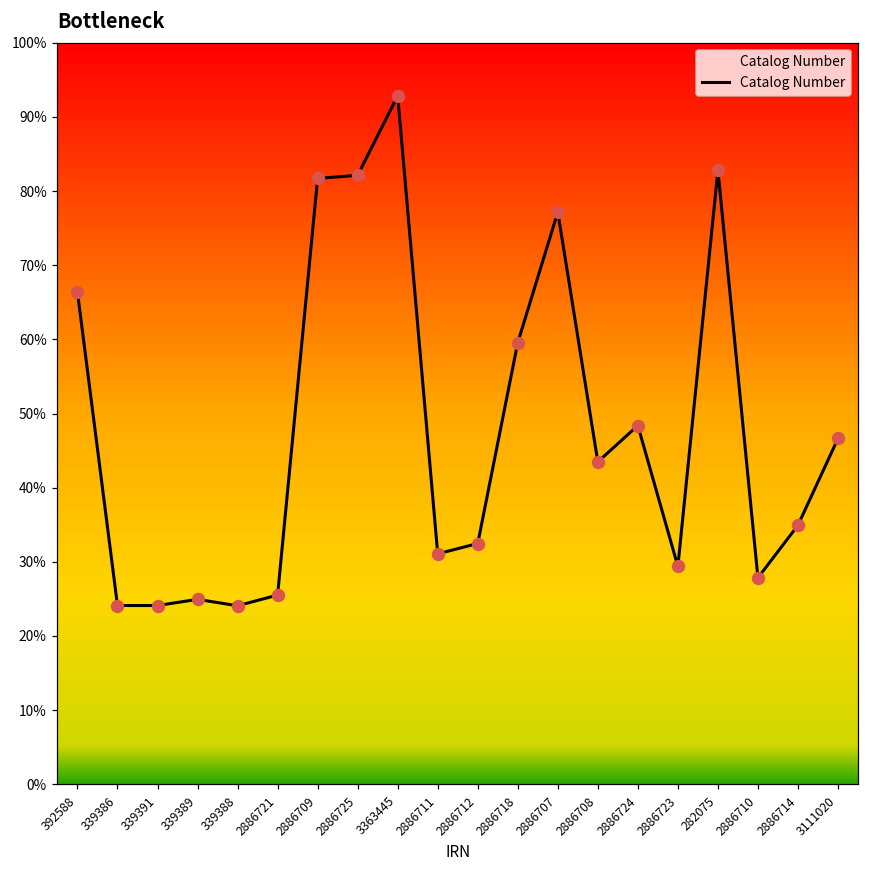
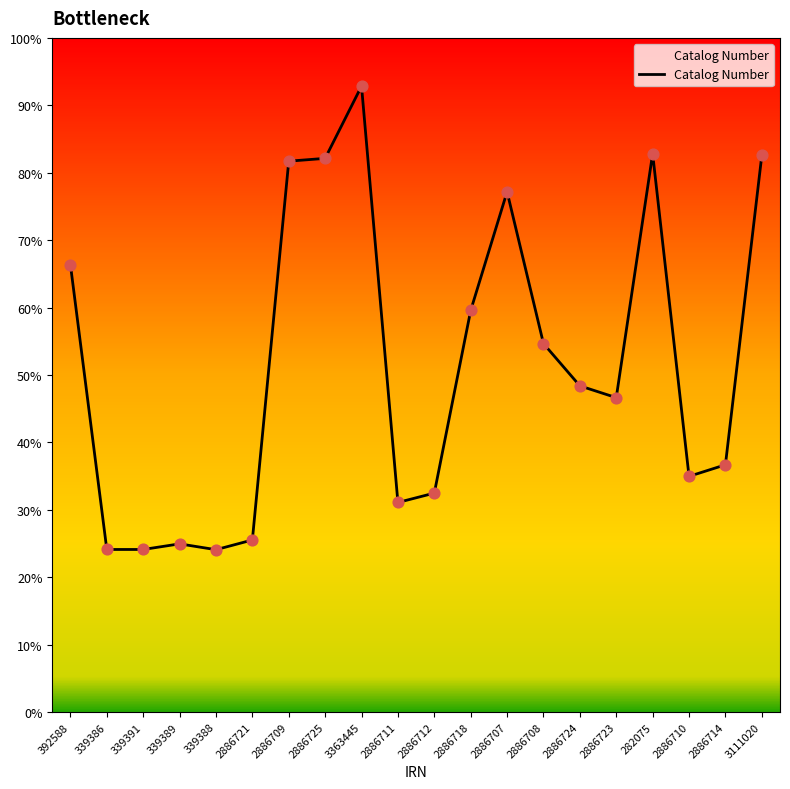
2886708: 43% -> 55%
2886723: 29% -> 47%
2886710: 28% -> 35%
2886714: 35% -> 37%
3111020: 47% -> 83%
